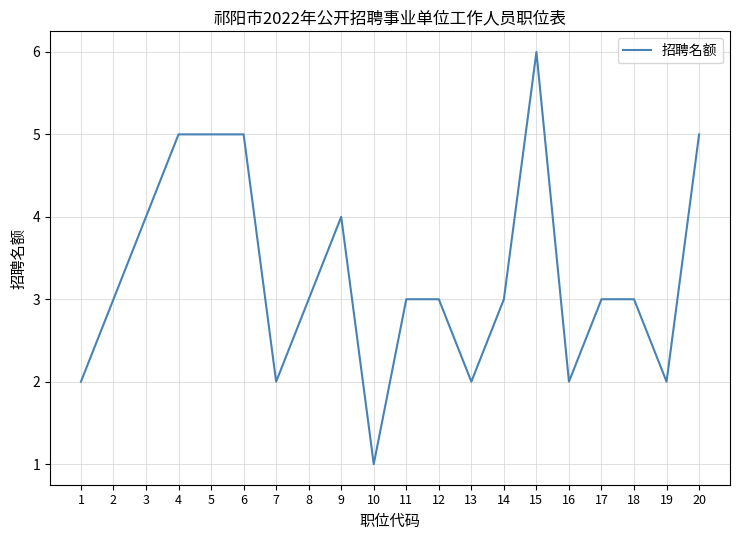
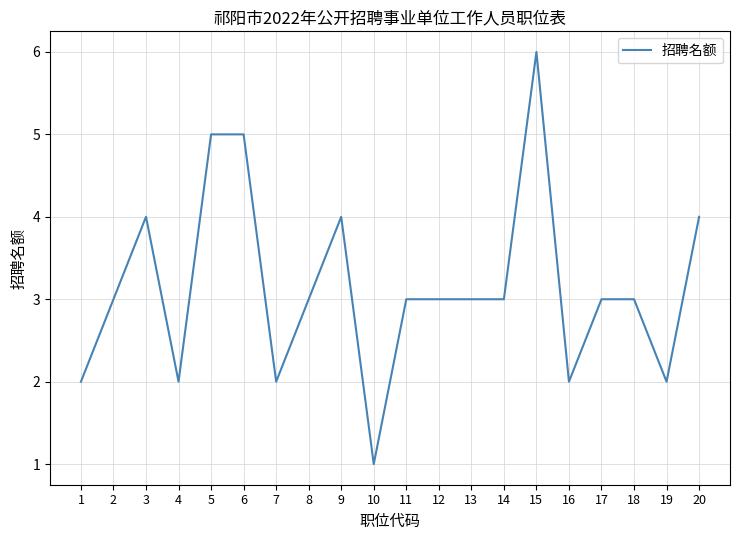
4: 5 -> 2
13: 2 -> 3
20: 5 -> 4
